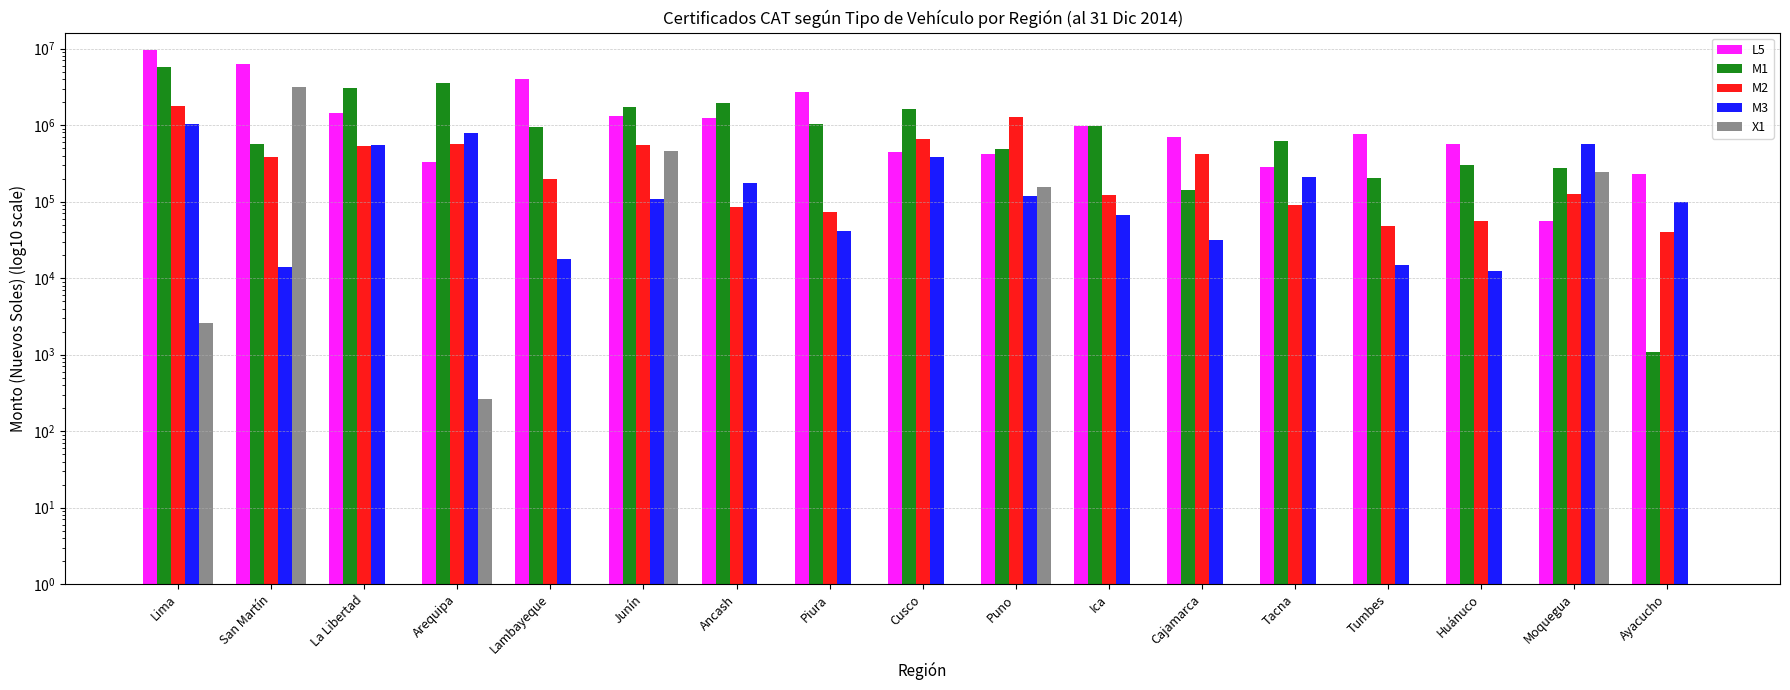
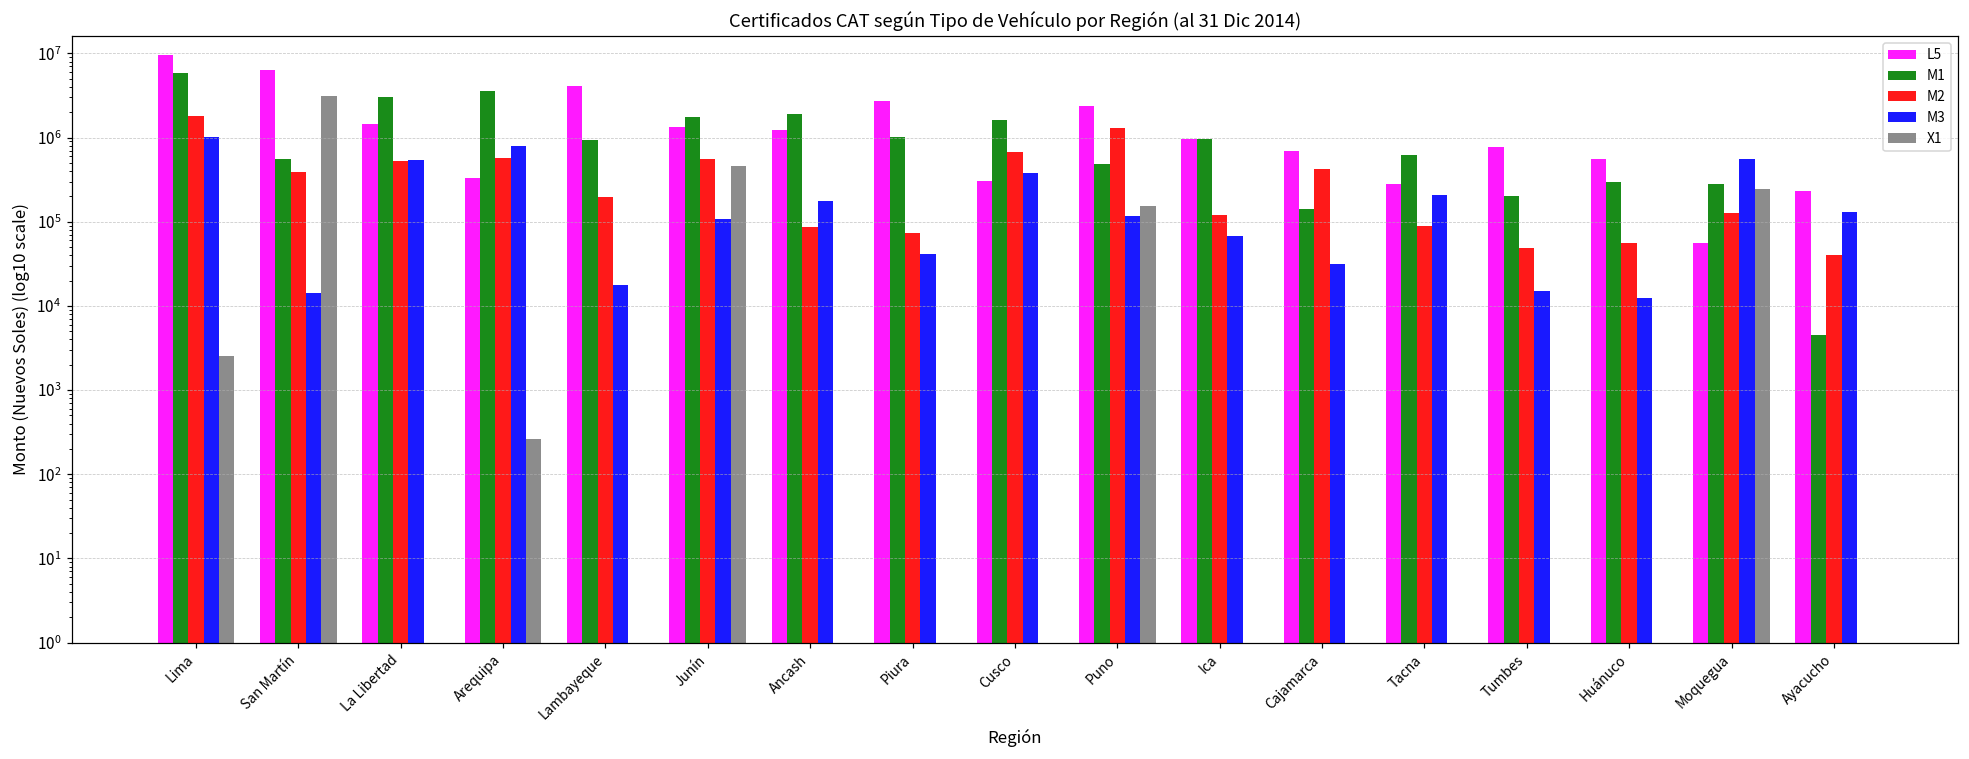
L5, Cusco: 400000 -> 300000
L5, Puno: 400000 -> 2400000
M1, Ayacucho: 1100 -> 4000
M3, Ayacucho: 100000 -> 130000
